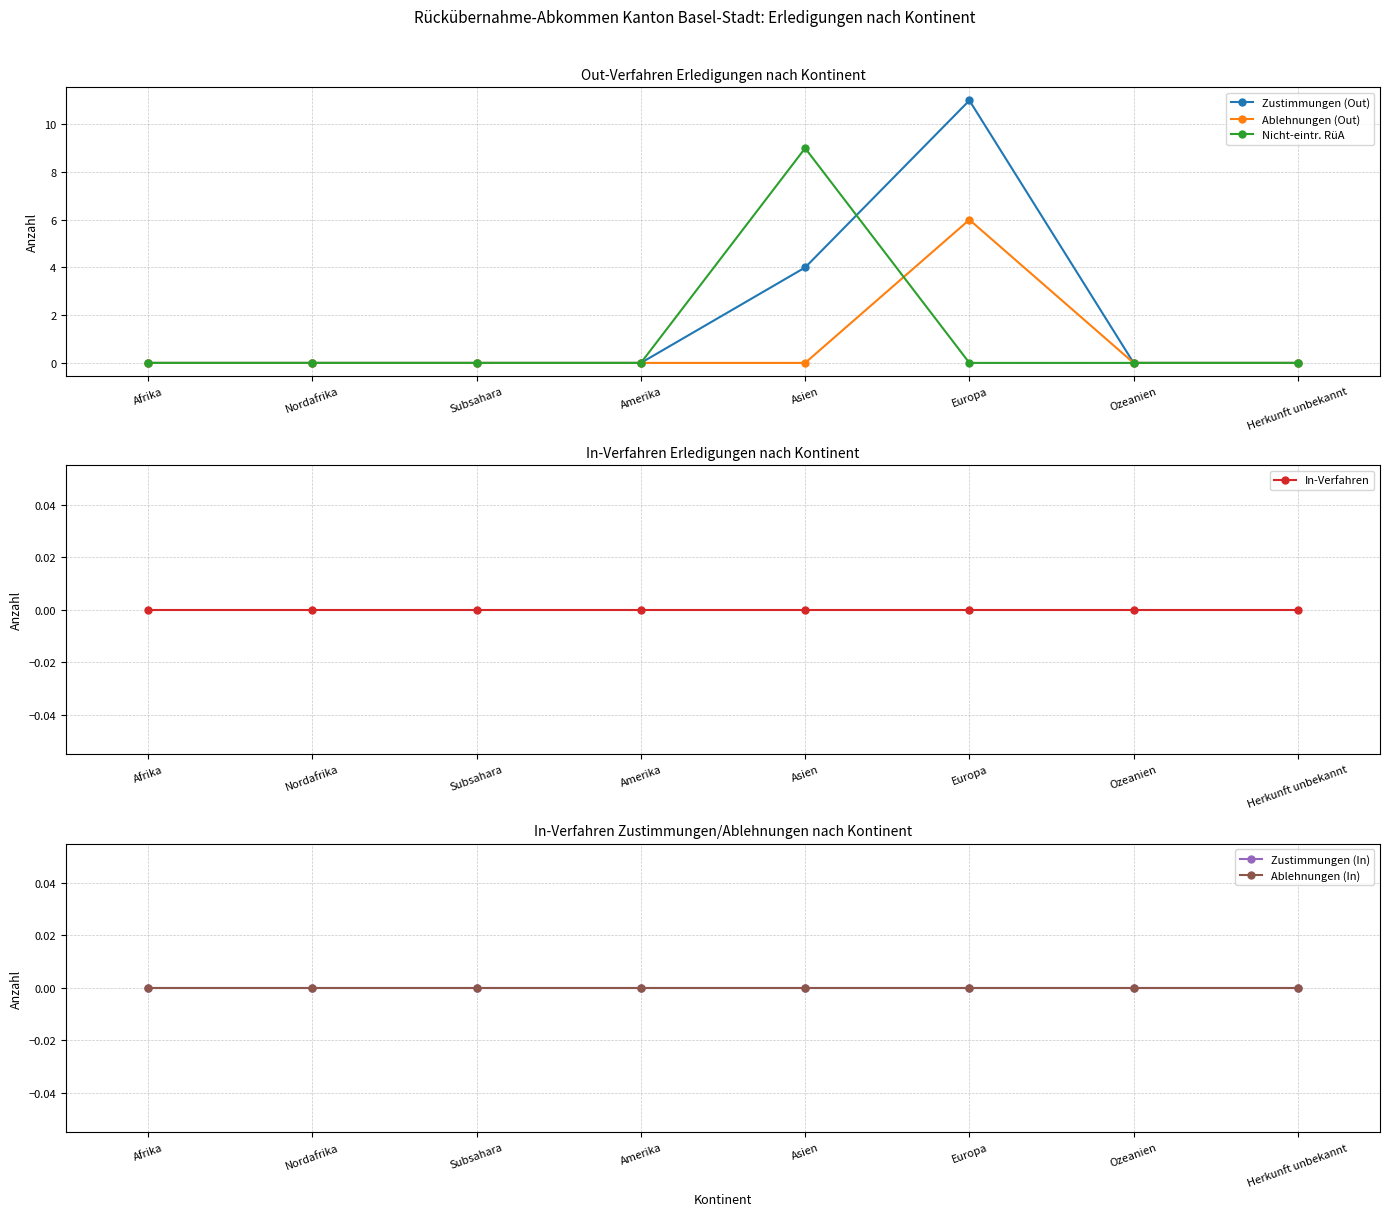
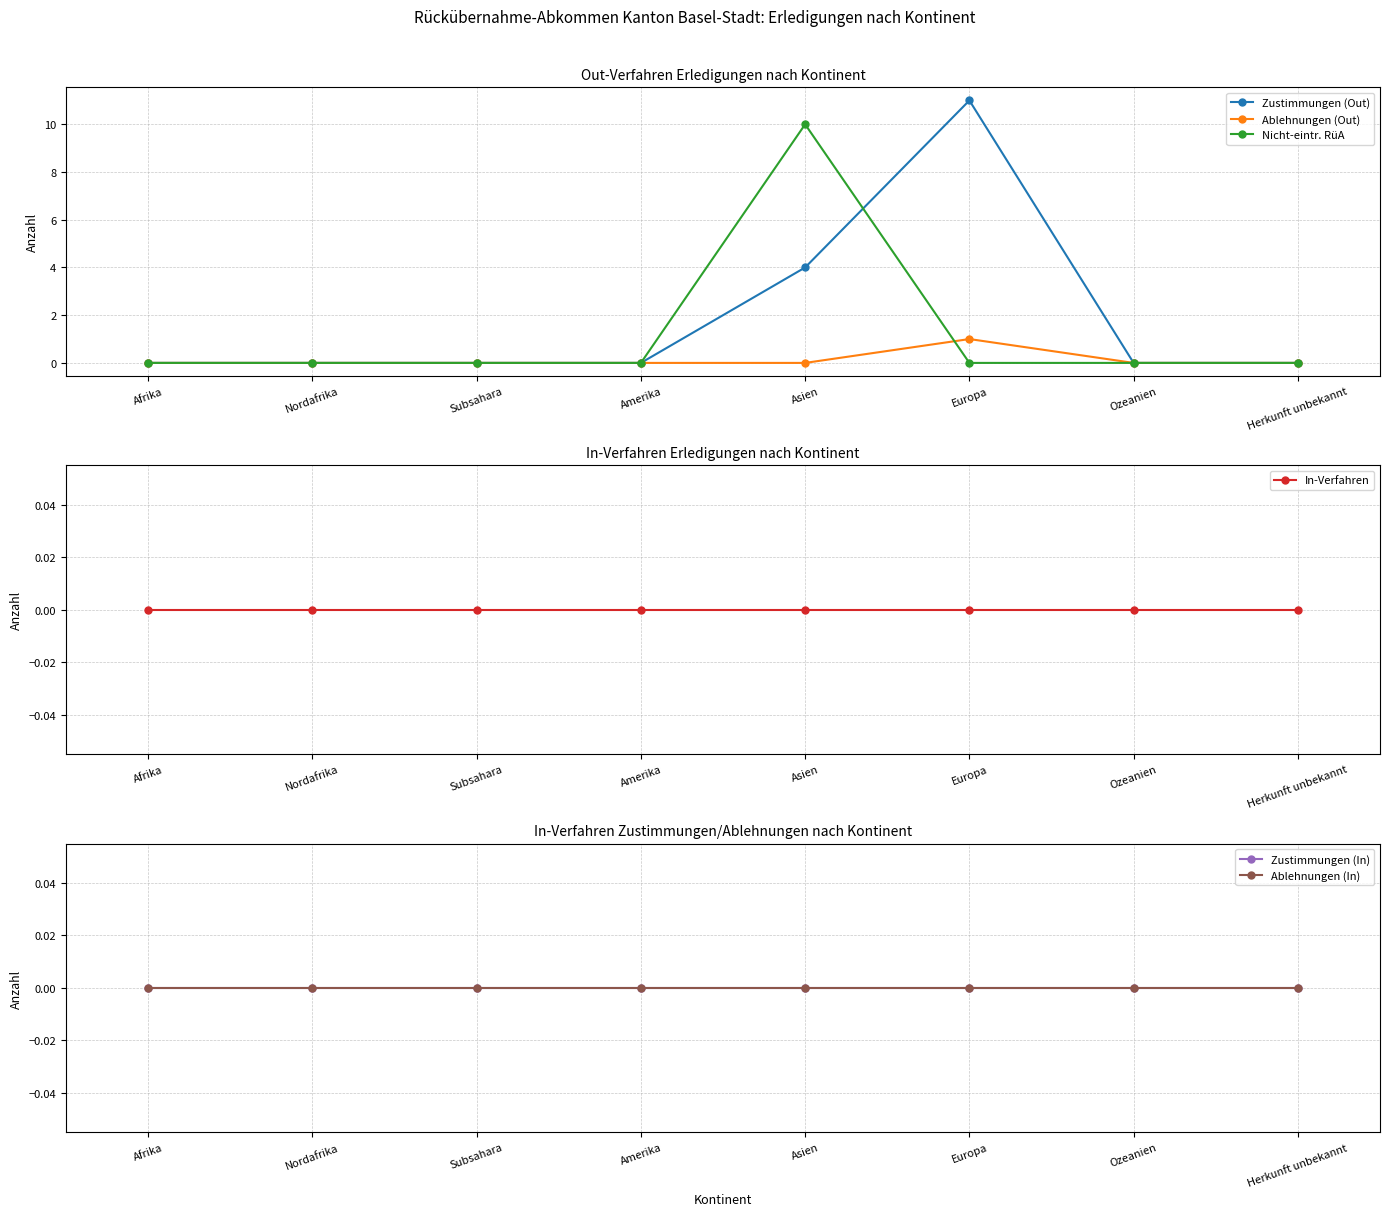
Out-Verfahren Erledigungen nach Kontinent, Nicht-eintr. RüA, Asien: 9 -> 10
Out-Verfahren Erledigungen nach Kontinent, Ablehnungen (Out), Europa: 6 -> 1
